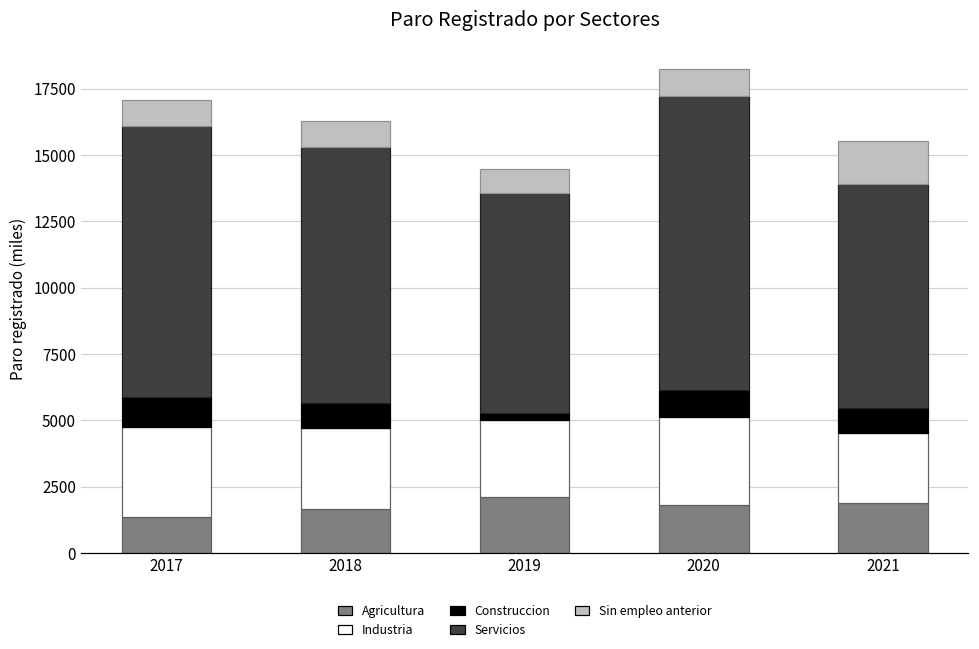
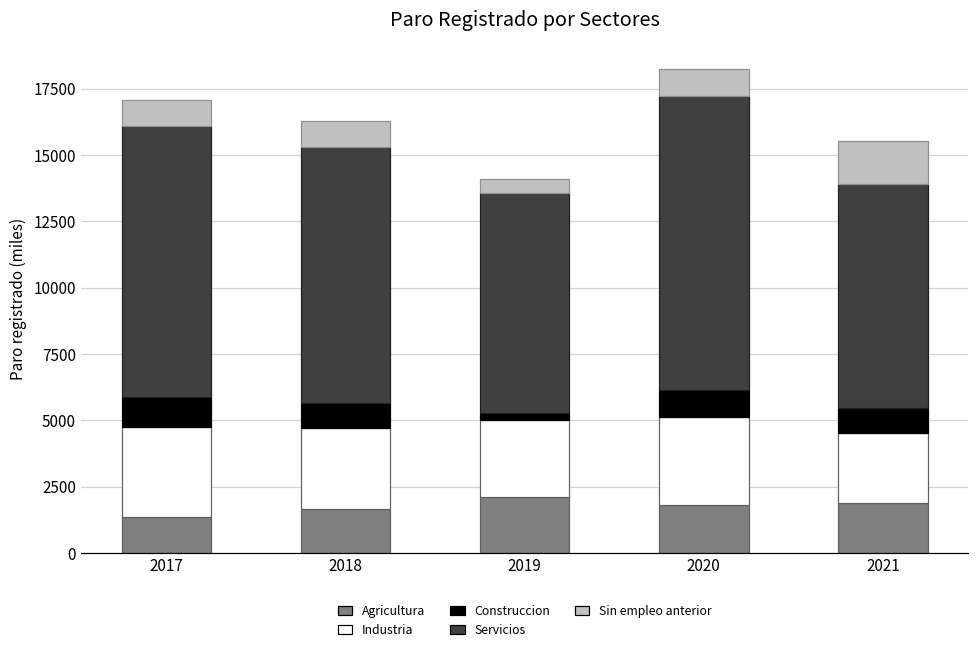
Sin empleo anterior, 2019: 900 -> 500
